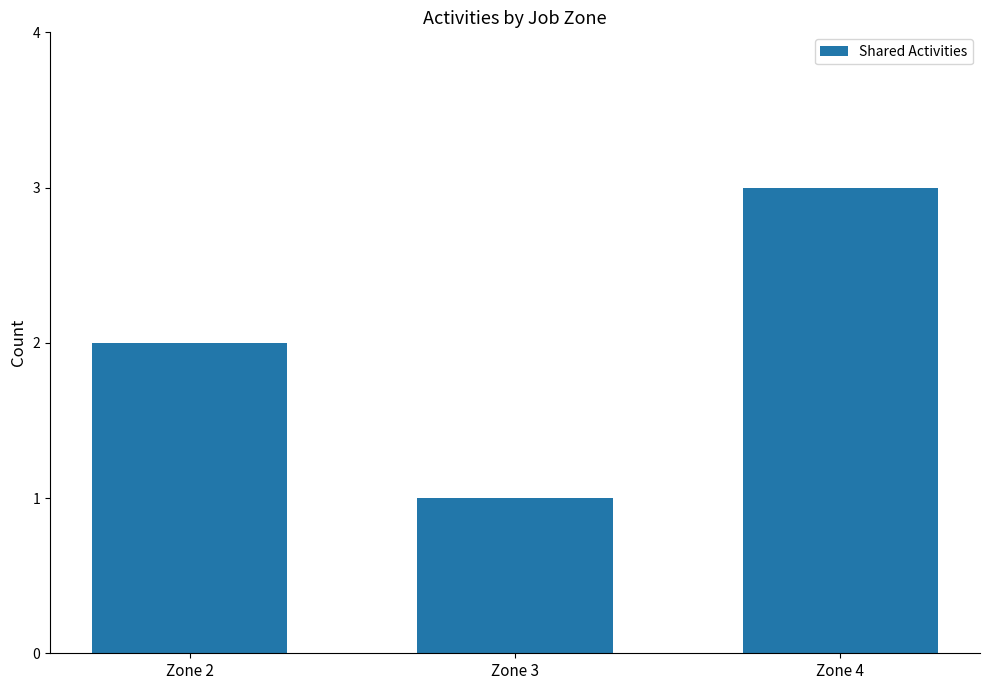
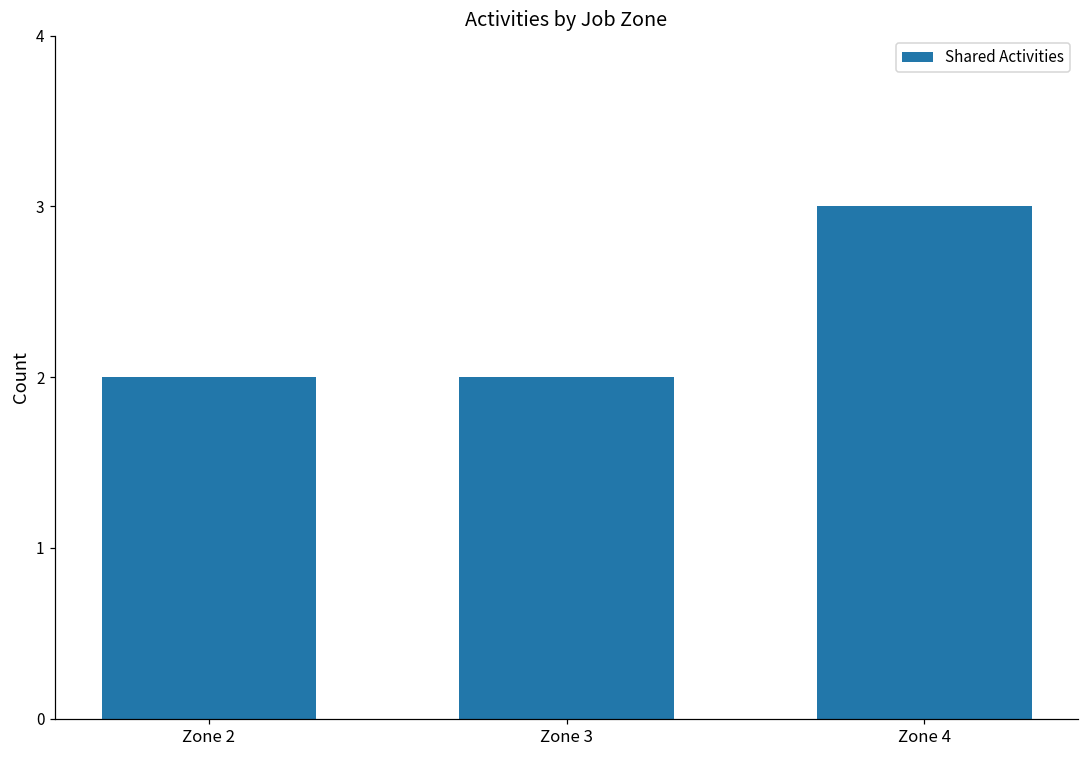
Zone 3: 1 -> 2
